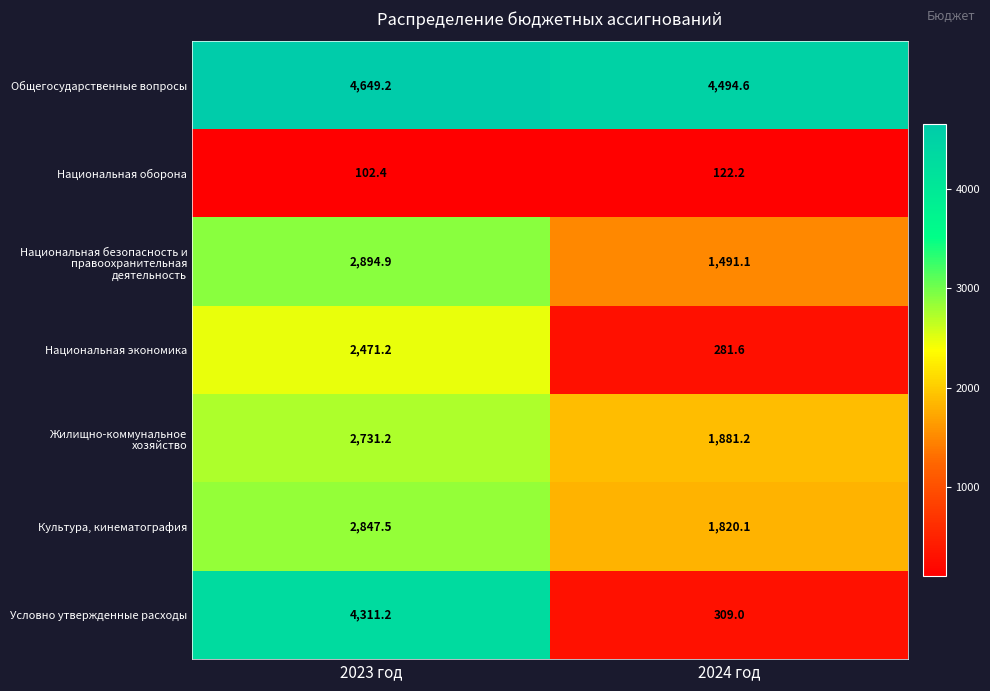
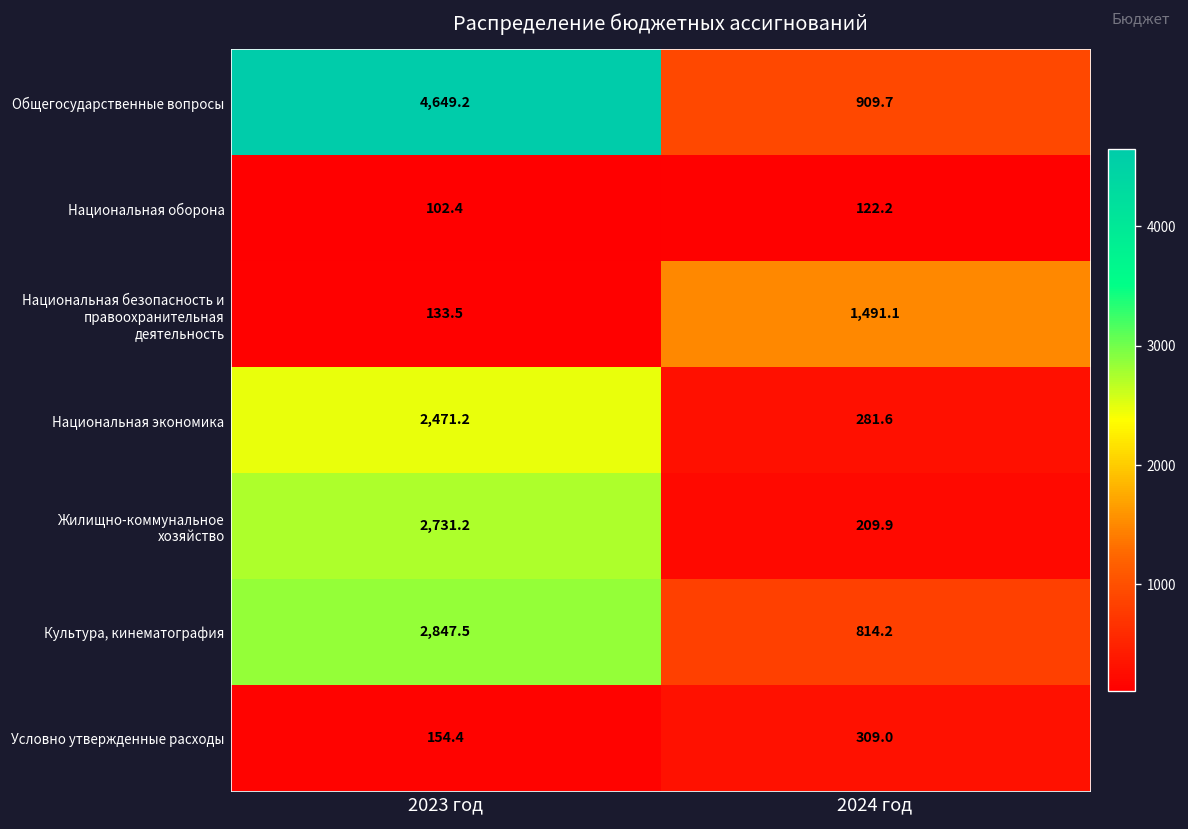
Общегосударственные вопросы, 2024 год: 4,494.6 -> 909.7
Национальная безопасность и правоохранительная деятельность, 2023 год: 2,894.9 -> 133.5
Жилищно-коммунальное хозяйство, 2024 год: 1,881.2 -> 209.9
Культура, кинематография, 2024 год: 1,820.1 -> 814.2
Условно утвержденные расходы, 2023 год: 4,311.2 -> 154.4
